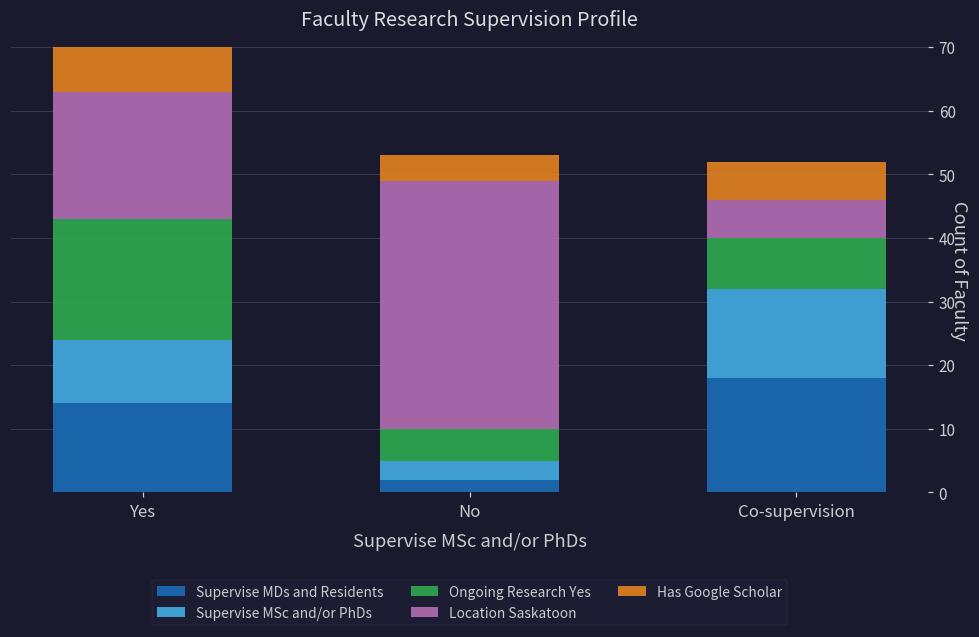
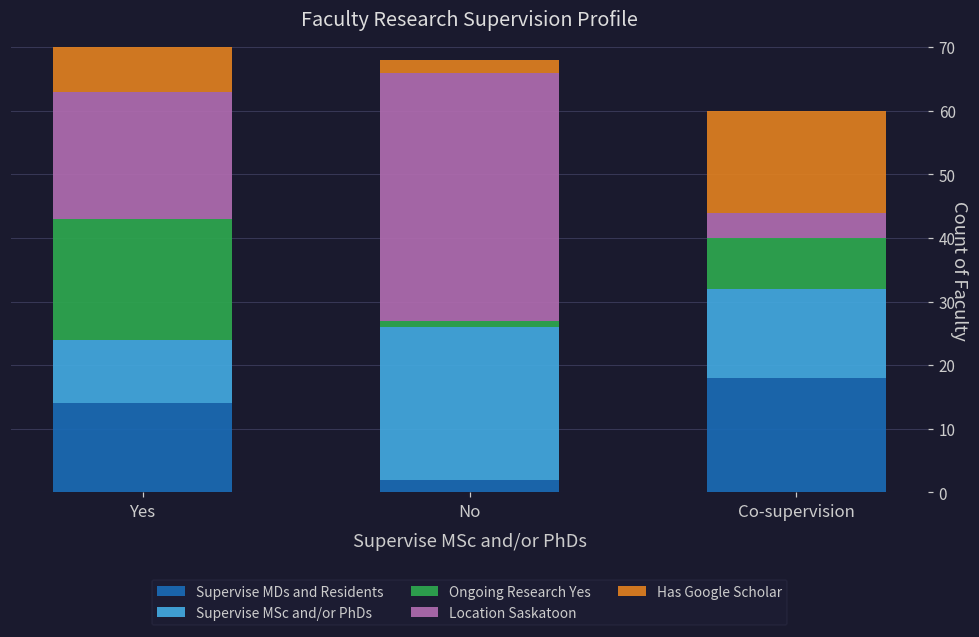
Supervise MSc and/or PhDs, No: 3 -> 24
Ongoing Research Yes, No: 5 -> 1
Has Google Scholar, No: 4 -> 2
Location Saskatoon, Co-supervision: 6 -> 4
Has Google Scholar, Co-supervision: 6 -> 16
